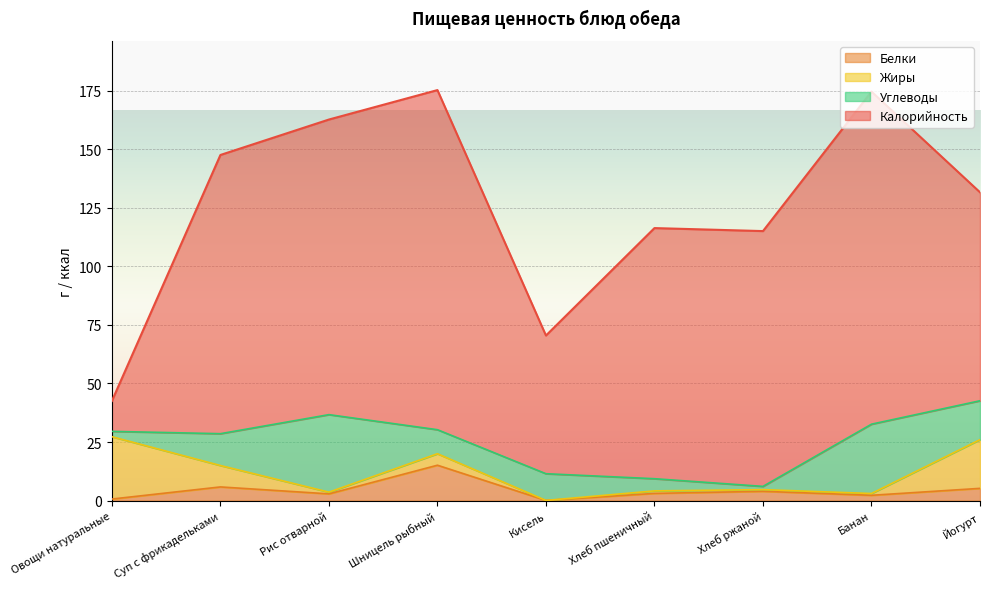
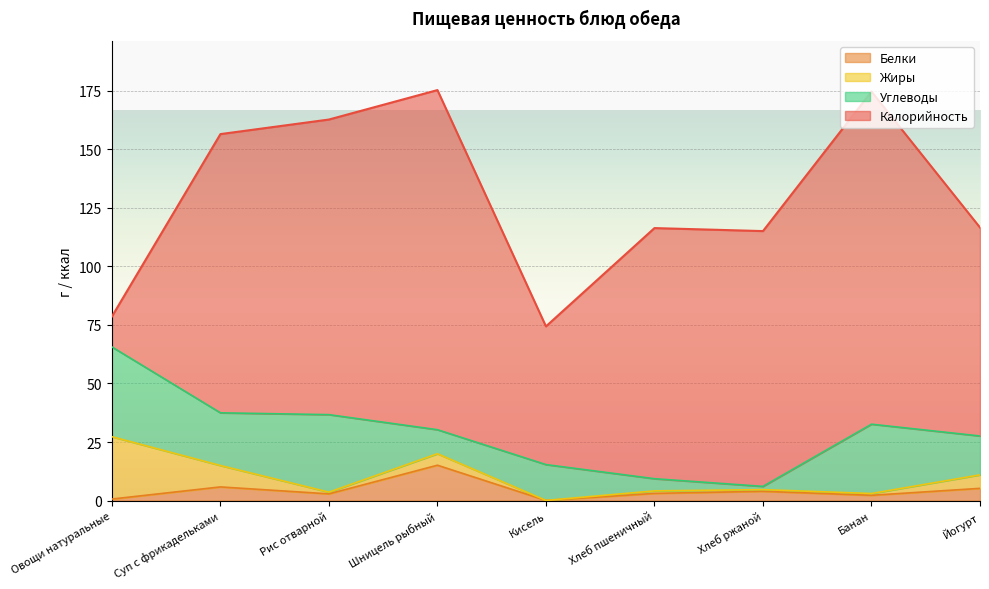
Углеводы, Овощи натуральные: 2 -> 38
Углеводы, Суп с фрикадельками: 14 -> 23
Углеводы, Кисель: 11 -> 15
Жиры, Йогурт: 21 -> 6
